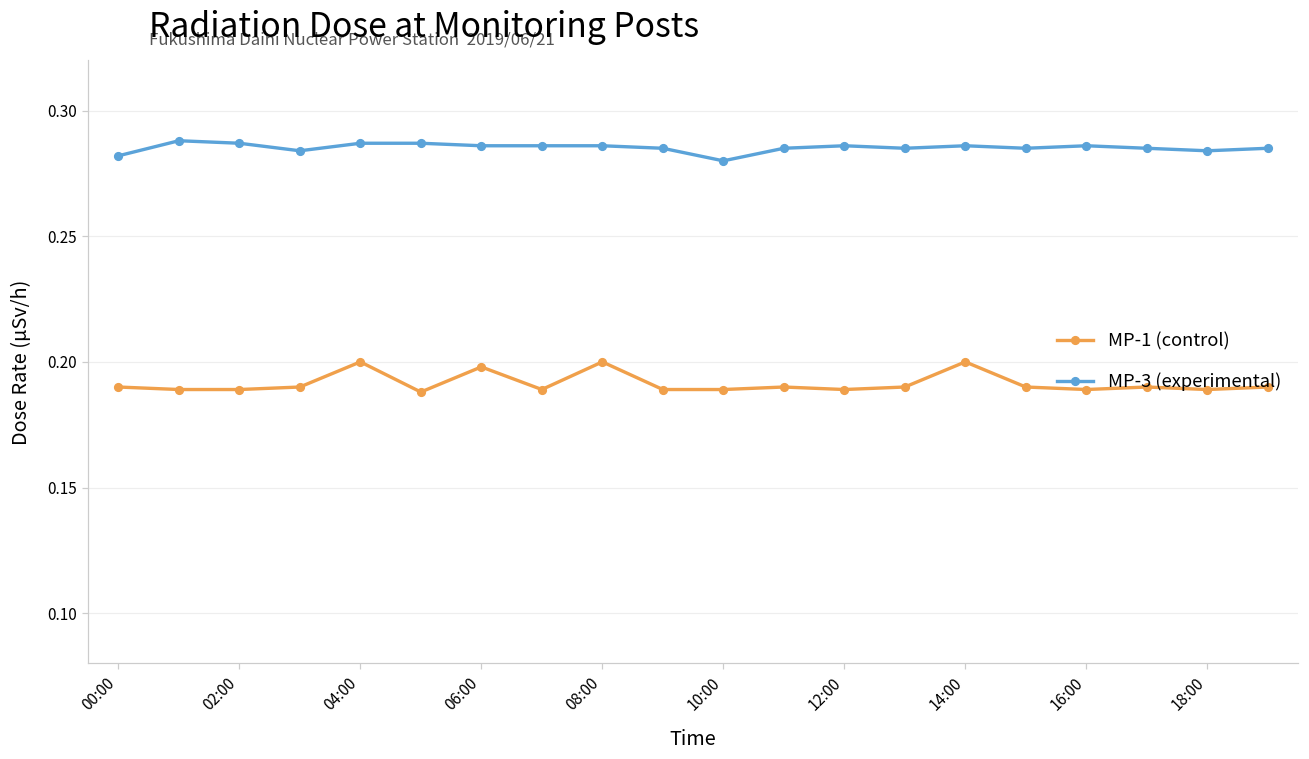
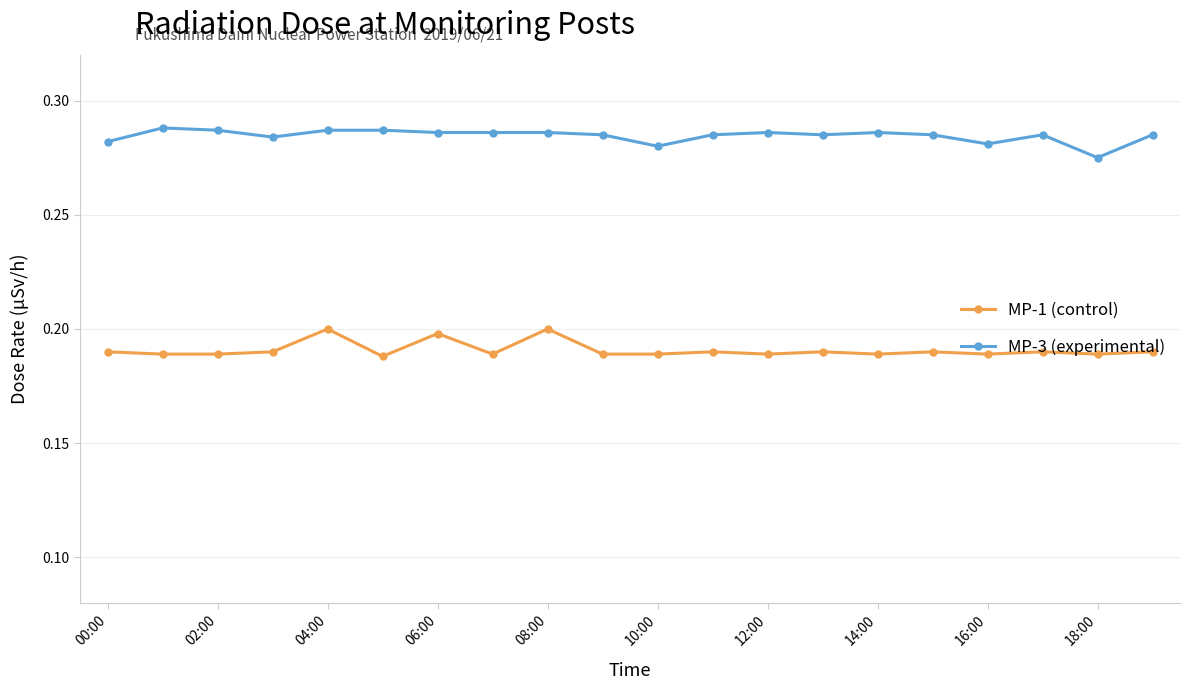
MP-1 (control), 14:00: 0.200 -> 0.189
MP-3 (experimental), 16:00: 0.286 -> 0.281
MP-3 (experimental), 18:00: 0.284 -> 0.275
